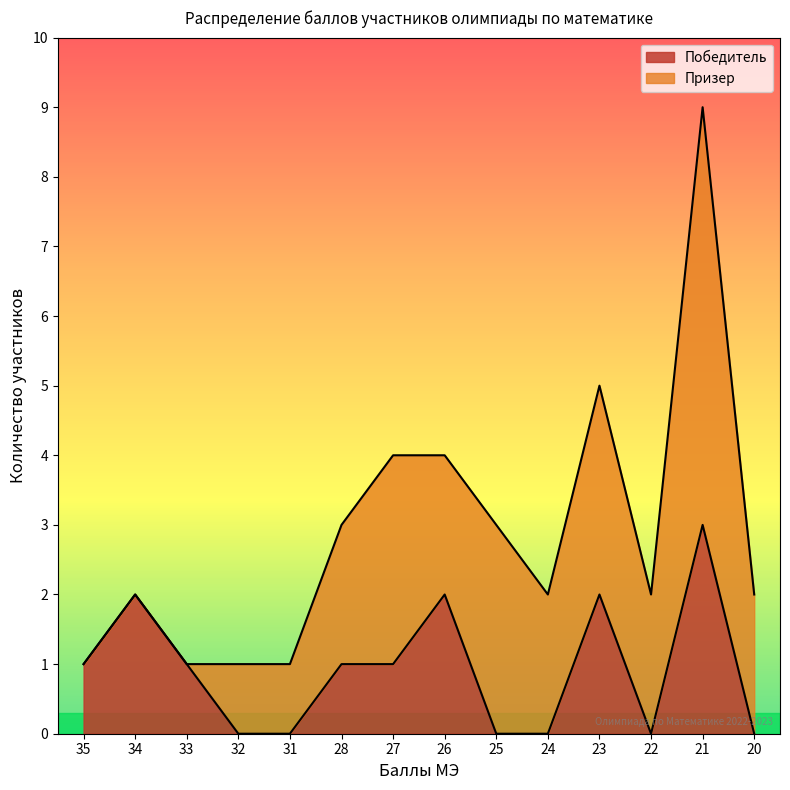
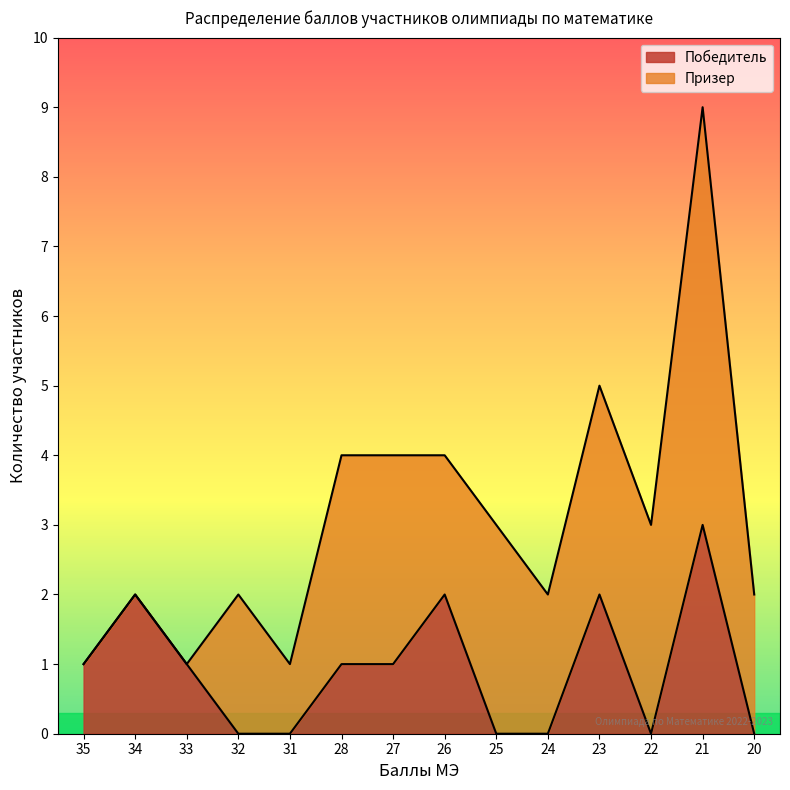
Призер, 32: 1 -> 2
Призер, 28: 2 -> 3
Призер, 22: 2 -> 3
